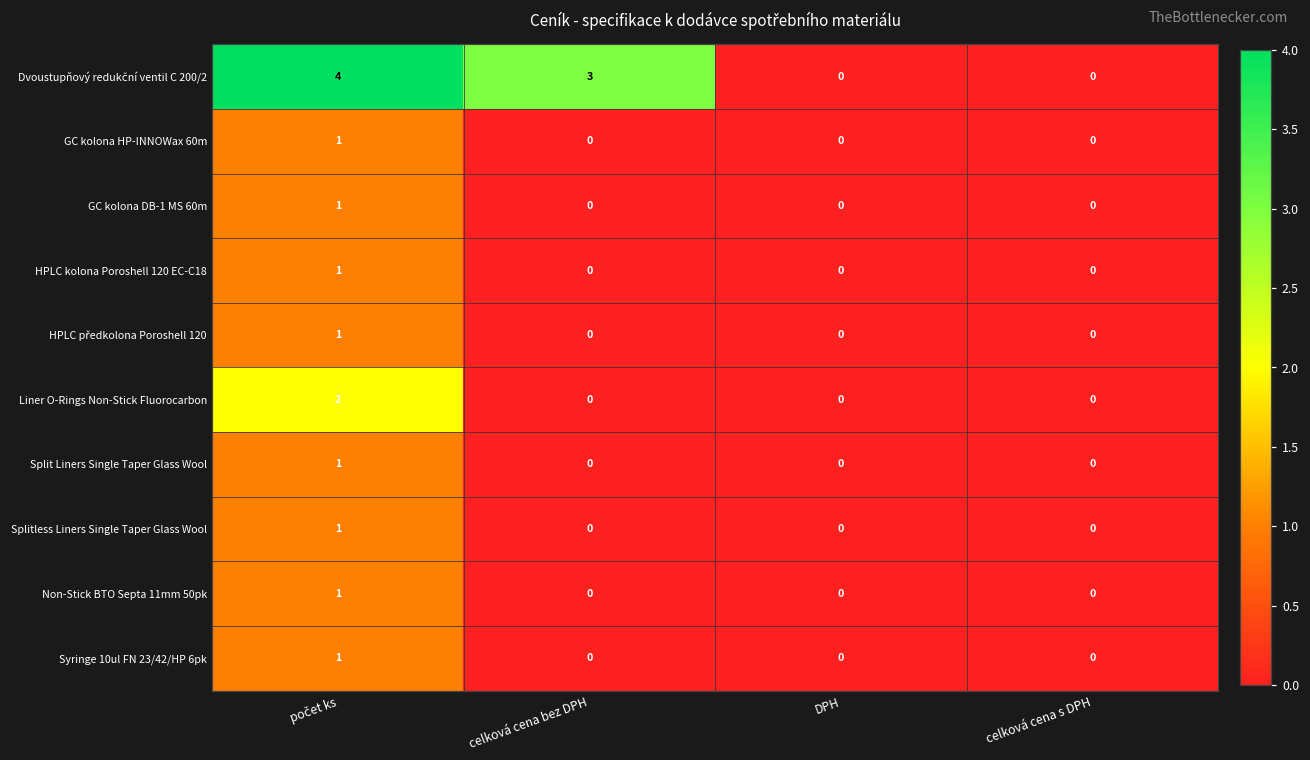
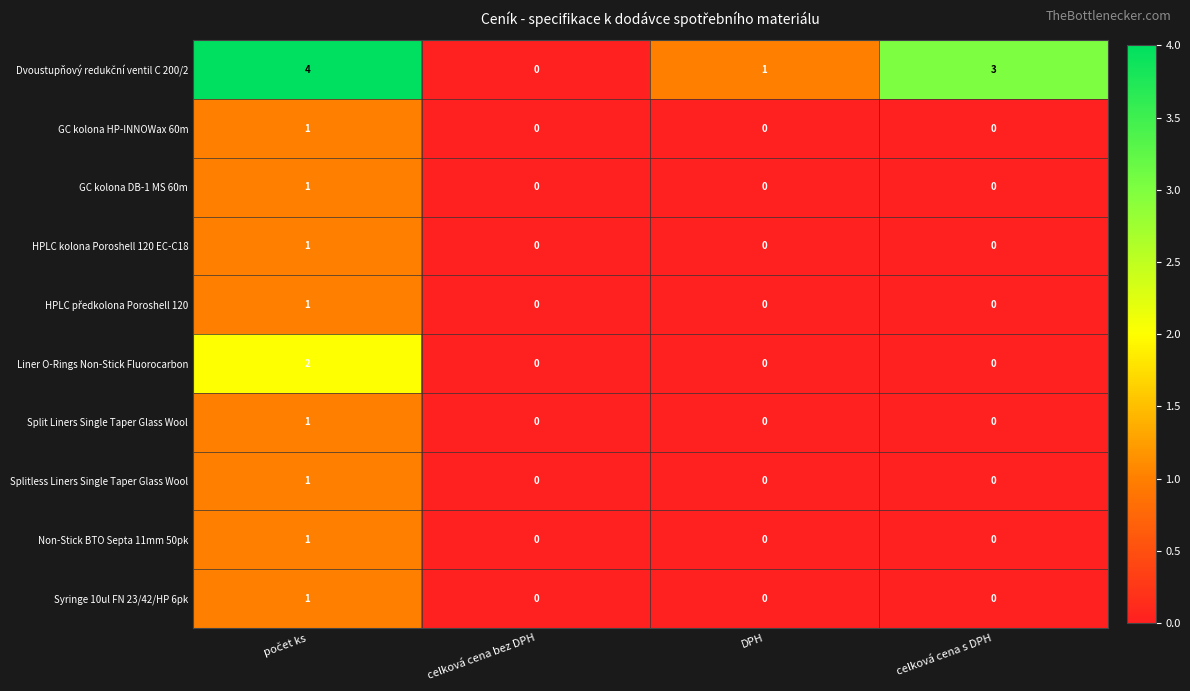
Dvoustupňový redukční ventil C 200/2, celková cena bez DPH: 3 -> 0
Dvoustupňový redukční ventil C 200/2, DPH: 0 -> 1
Dvoustupňový redukční ventil C 200/2, celková cena s DPH: 0 -> 3
